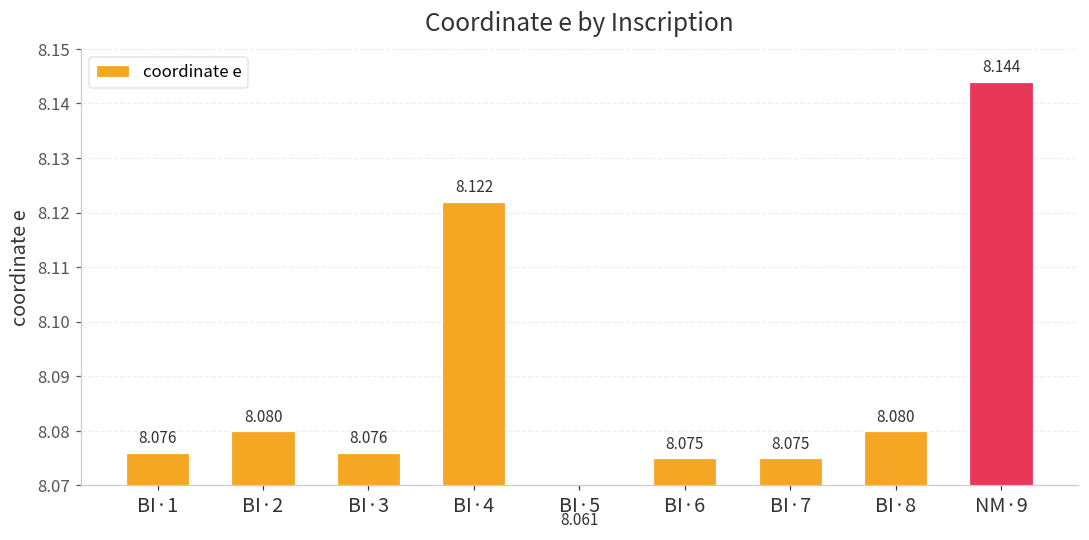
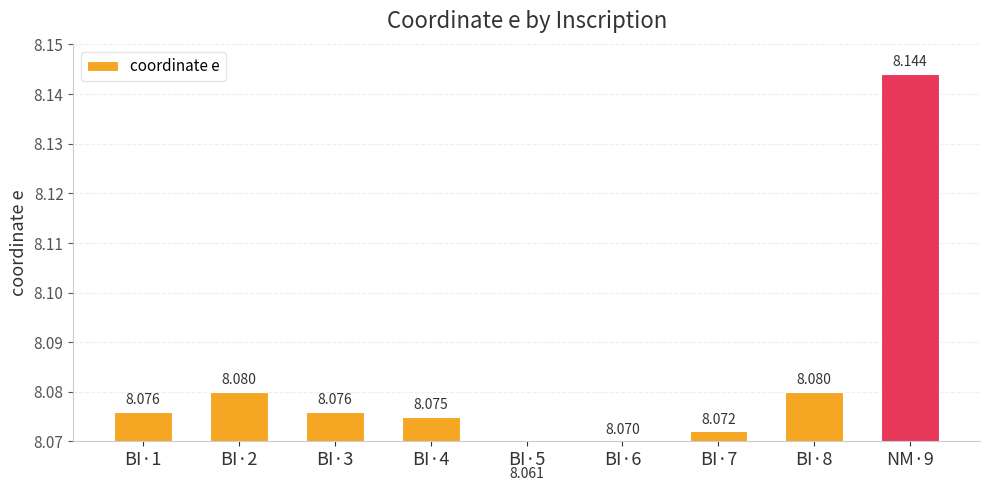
BI·4: 8.122 -> 8.075
BI·6: 8.075 -> 8.070
BI·7: 8.075 -> 8.072
